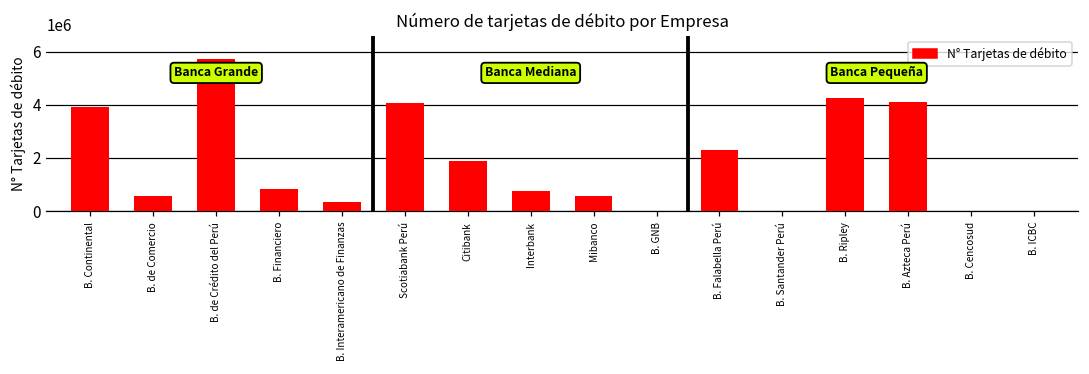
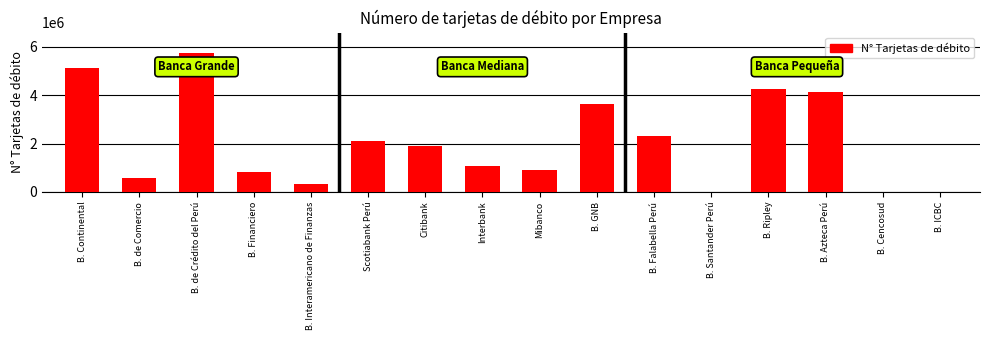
B. Continental: 3900000 -> 5100000
Scotiabank Perú: 4100000 -> 2100000
Interbank: 700000 -> 1100000
Mibanco: 600000 -> 900000
B. GNB: 0 -> 3700000
